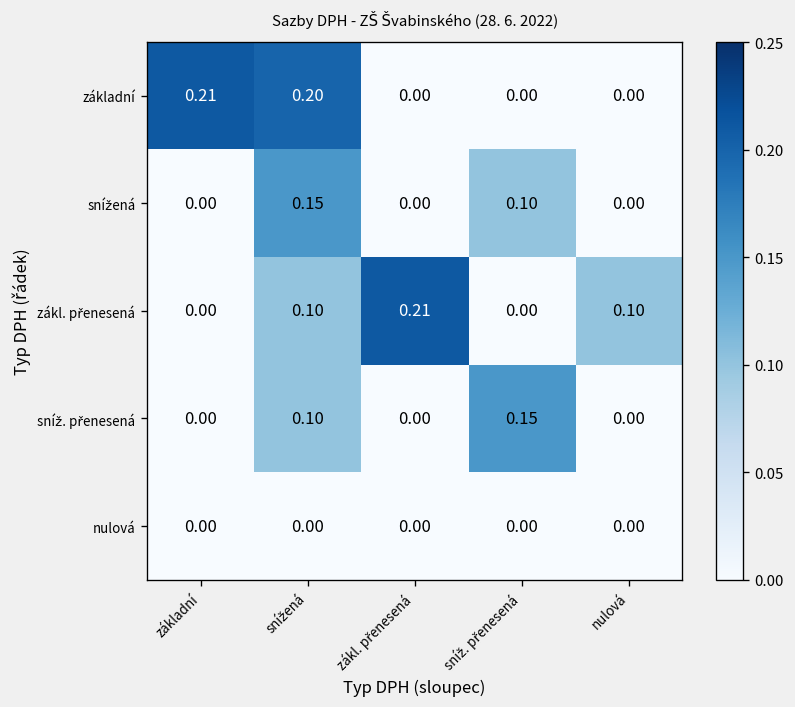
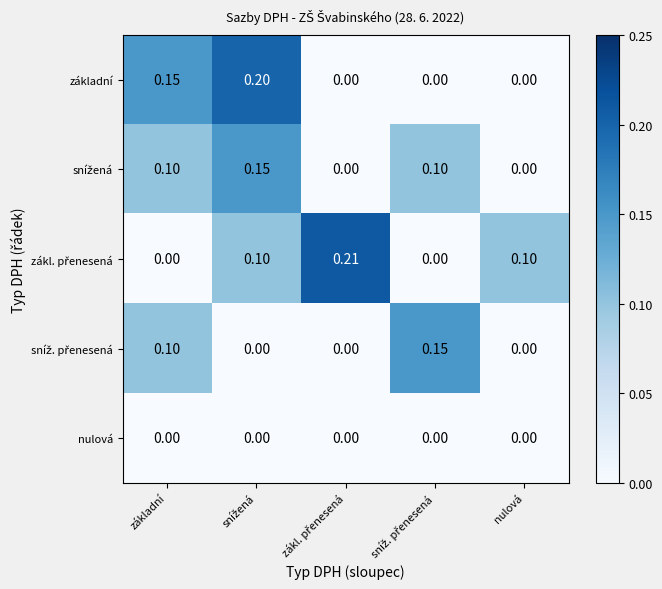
základní, základní: 0.21 -> 0.15
snížená, základní: 0.00 -> 0.10
sníž. přenesená, základní: 0.00 -> 0.10
sníž. přenesená, snížená: 0.10 -> 0.00
